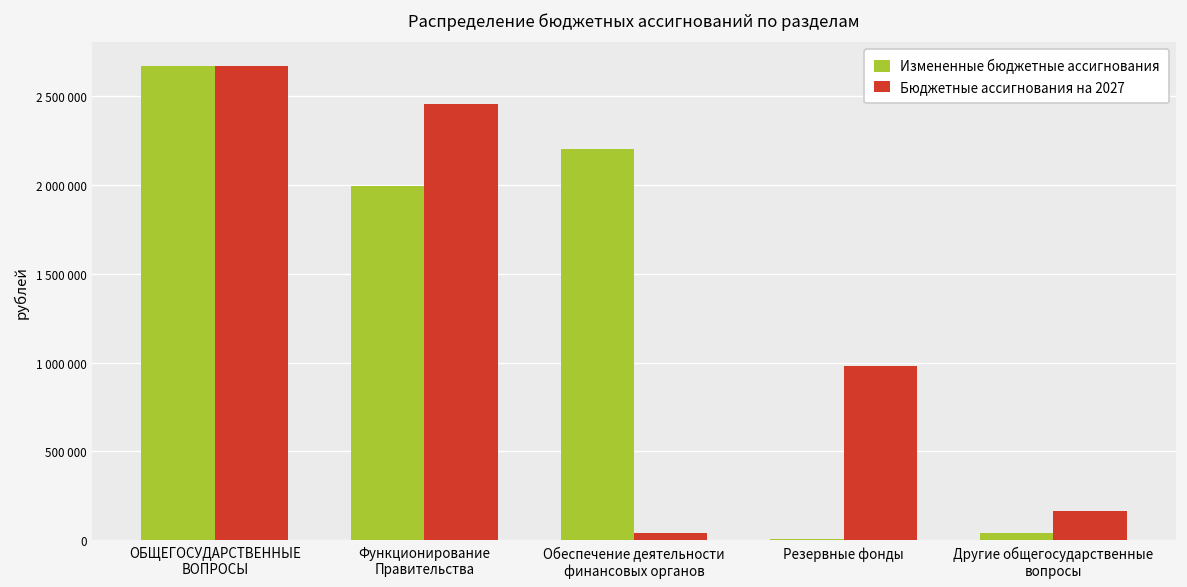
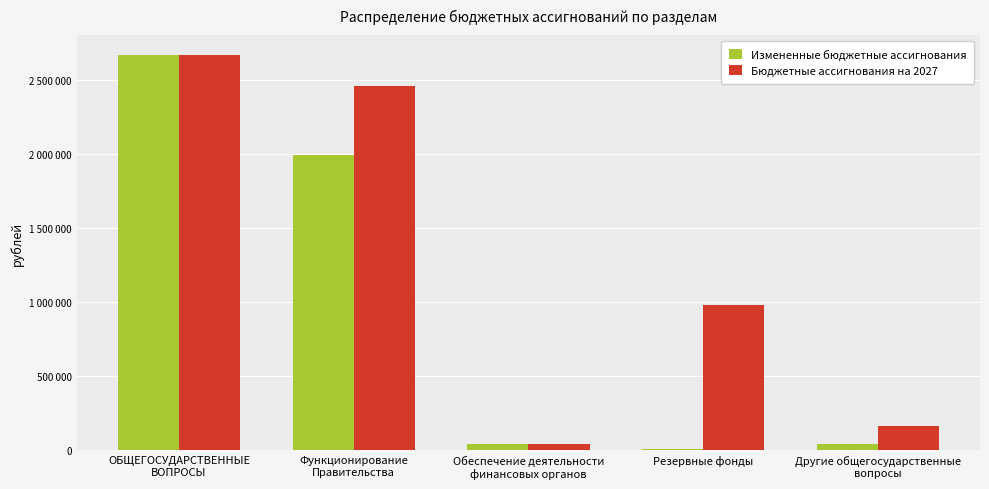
Измененные бюджетные ассигнования, Обеспечение деятельности финансовых органов: 2200000 -> 40000
